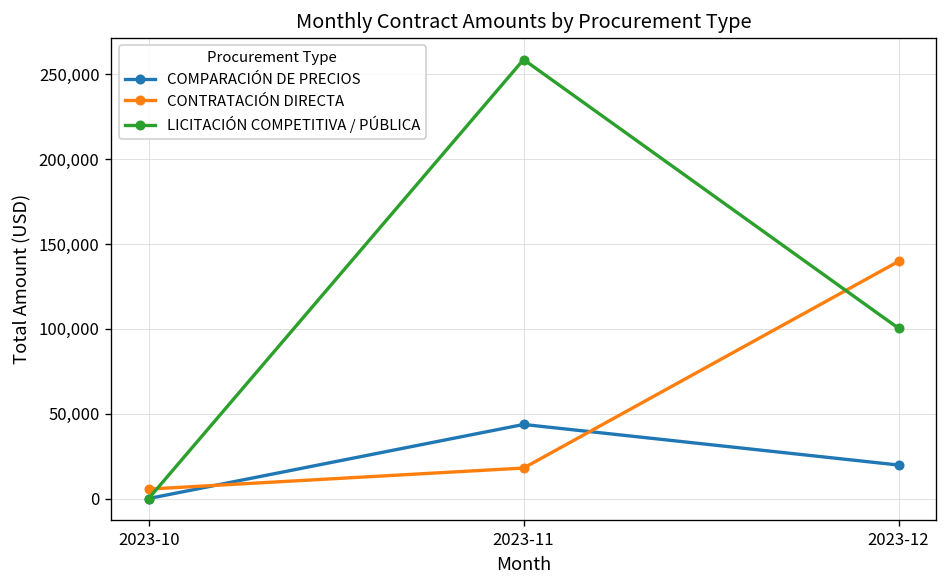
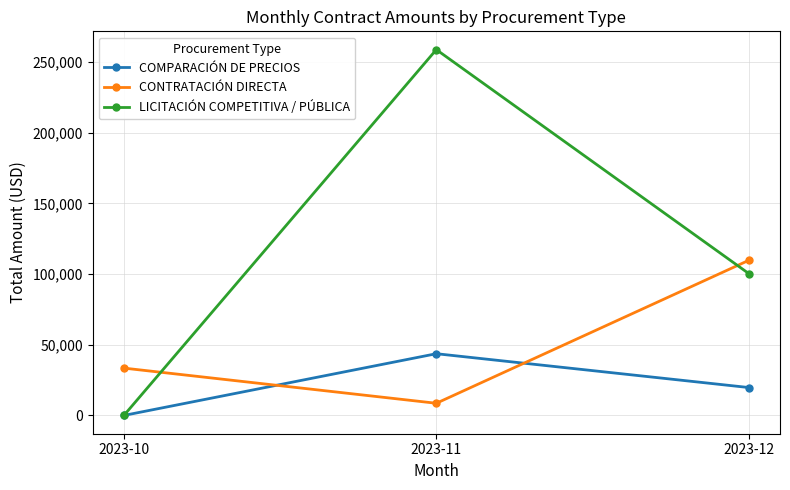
CONTRATACIÓN DIRECTA, 2023-10: 6,000 -> 33,000
CONTRATACIÓN DIRECTA, 2023-11: 18,000 -> 9,000
CONTRATACIÓN DIRECTA, 2023-12: 140,000 -> 110,000
